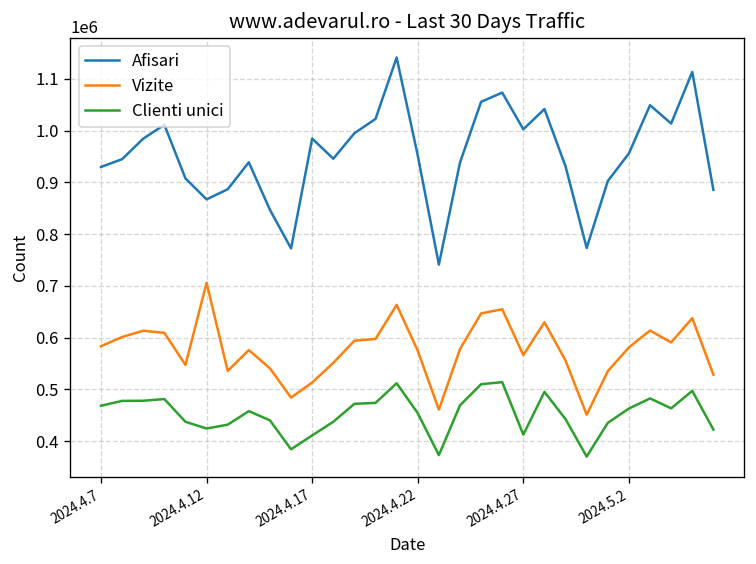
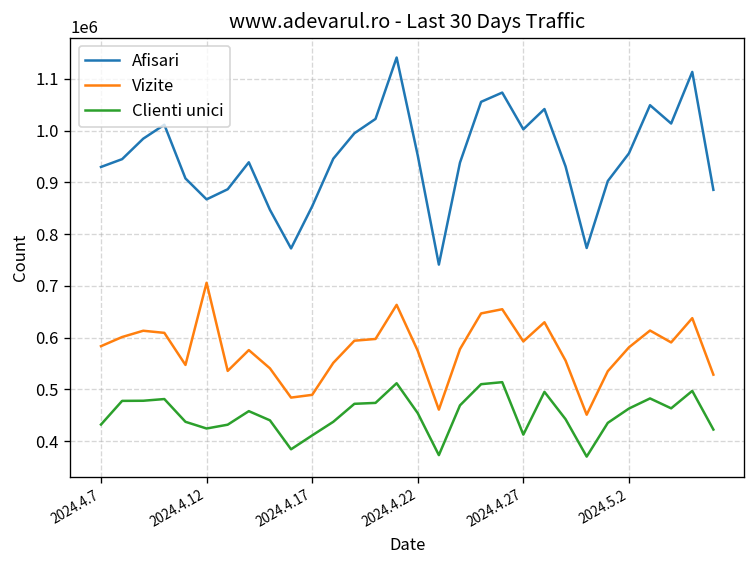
Clienti unici, 2024.4.7: 470000 -> 430000
Afisari, 2024.4.17: 980000 -> 850000
Vizite, 2024.4.17: 510000 -> 490000
Vizite, 2024.4.27: 570000 -> 590000
